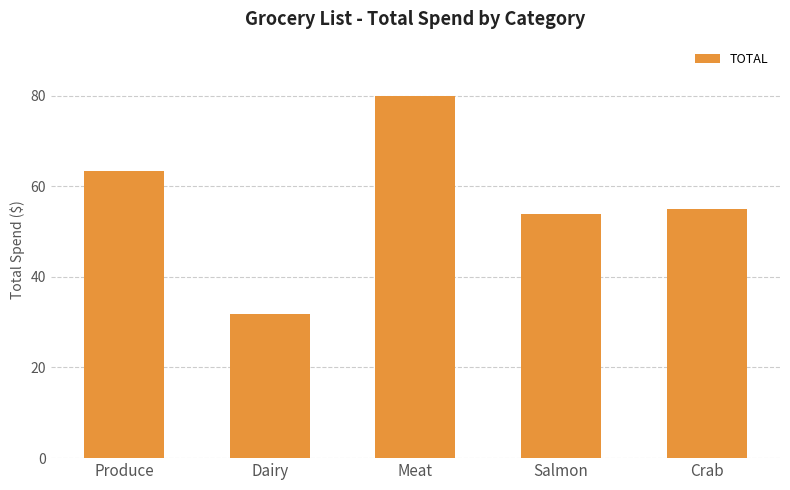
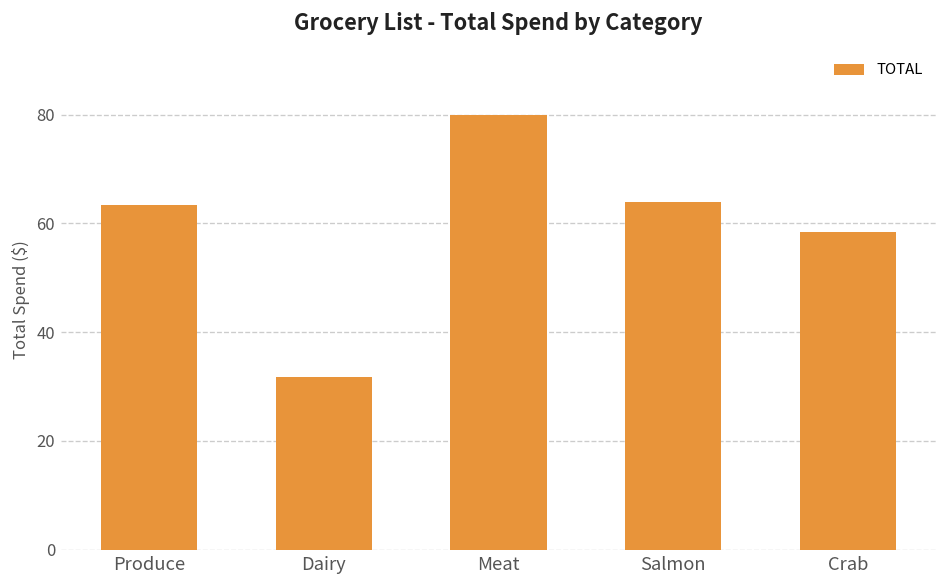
Salmon: 54 -> 64
Crab: 55 -> 58
